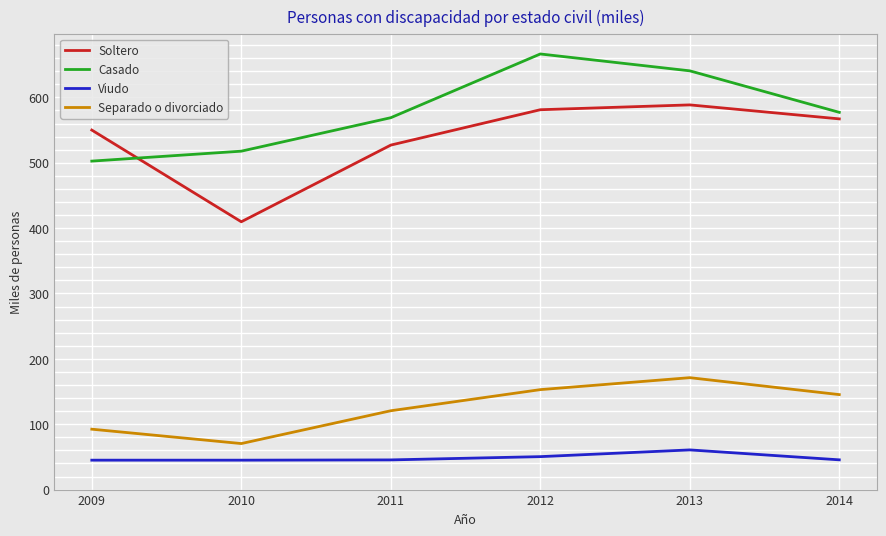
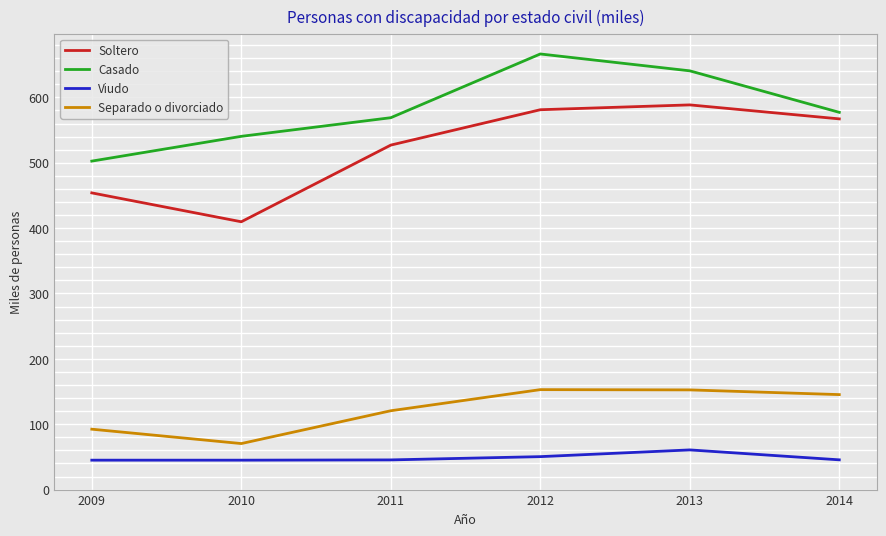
Soltero, 2009: 550 -> 450
Casado, 2010: 520 -> 540
Separado o divorciado, 2013: 170 -> 150
